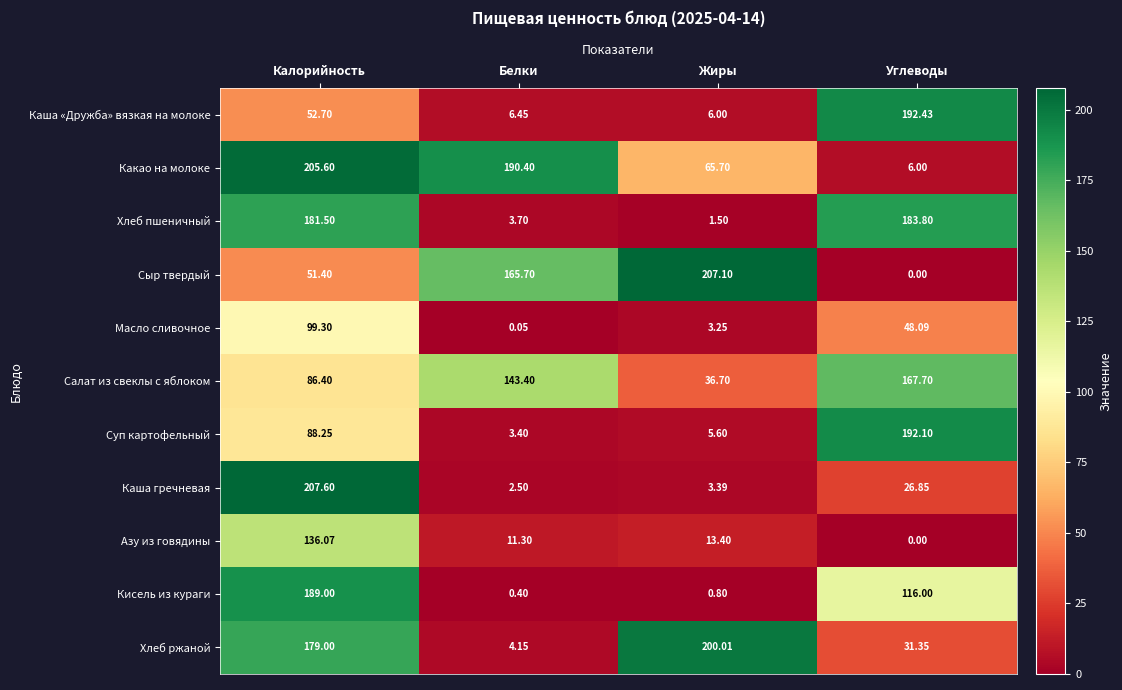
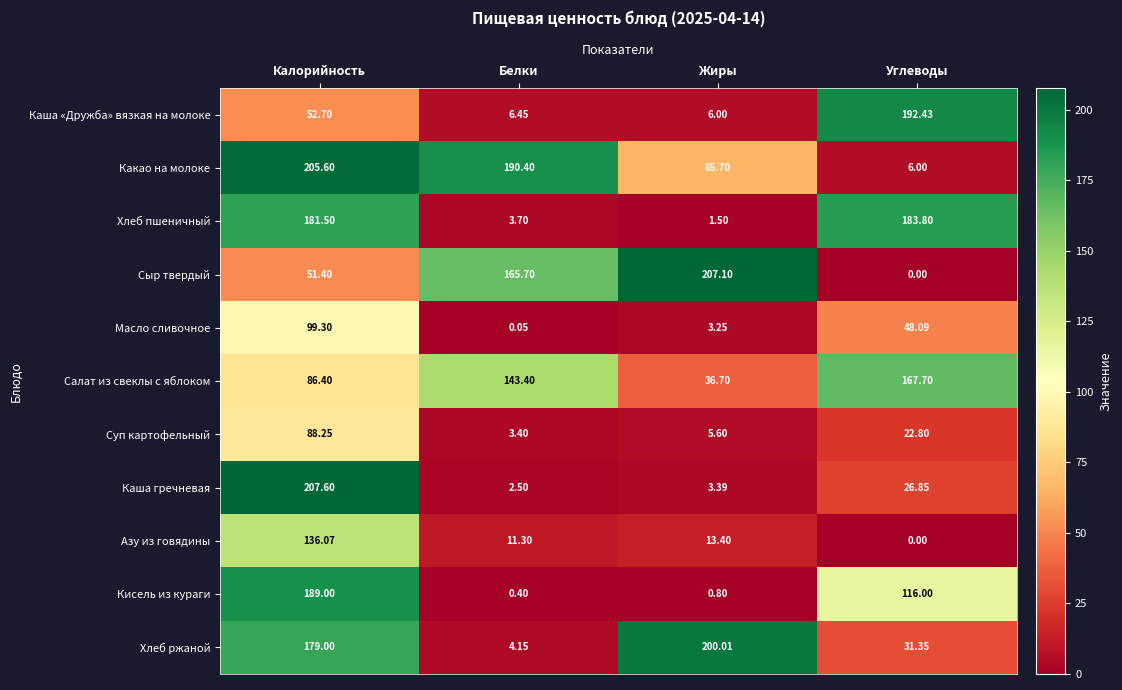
Суп картофельный, Углеводы: 192.10 -> 22.80
